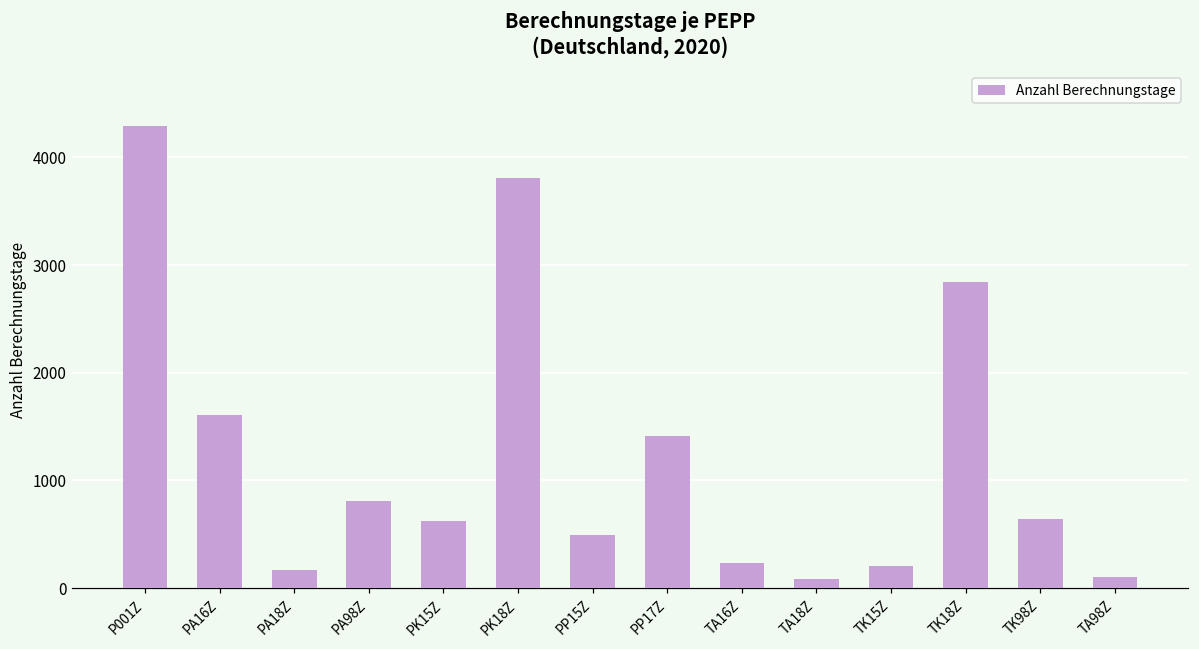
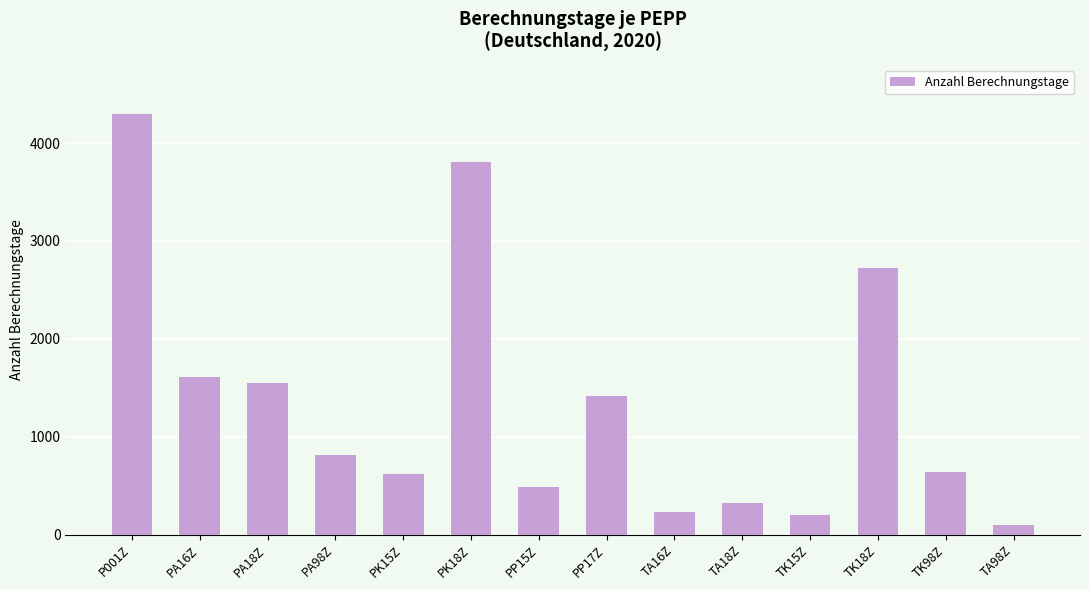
PA18Z: 200 -> 1500
TA18Z: 100 -> 300
TK18Z: 2800 -> 2700
